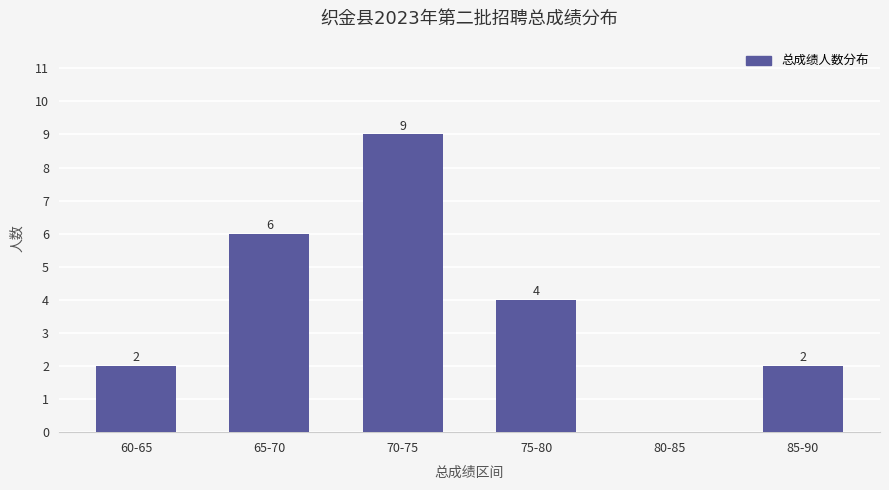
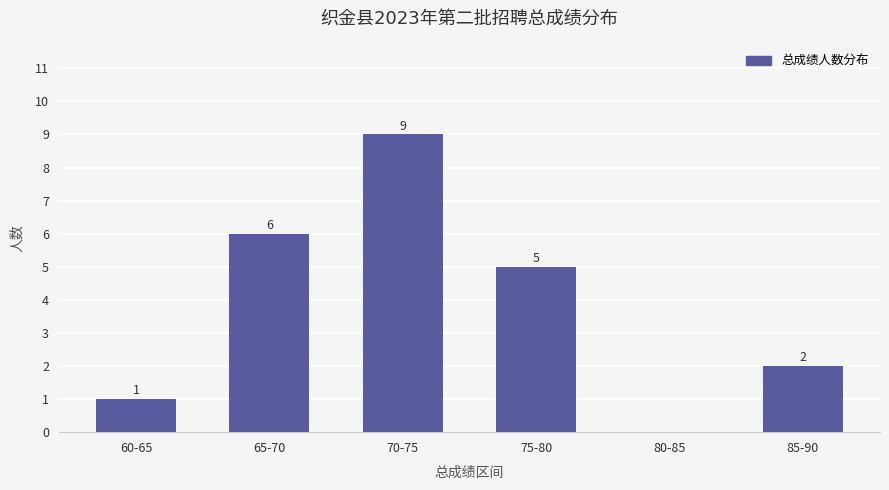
60-65: 2 -> 1
75-80: 4 -> 5
